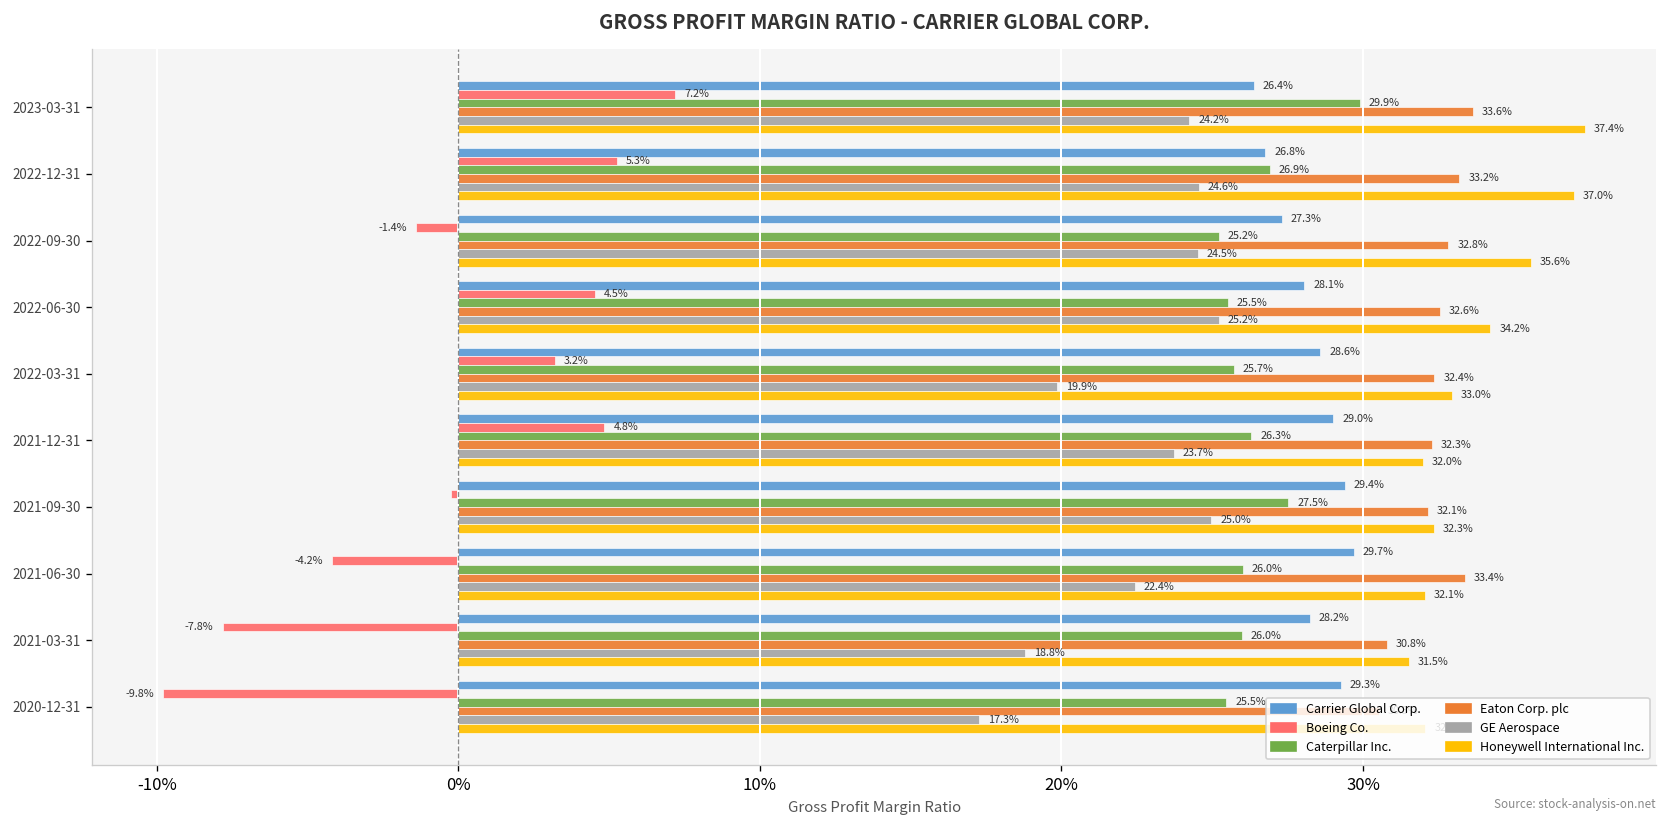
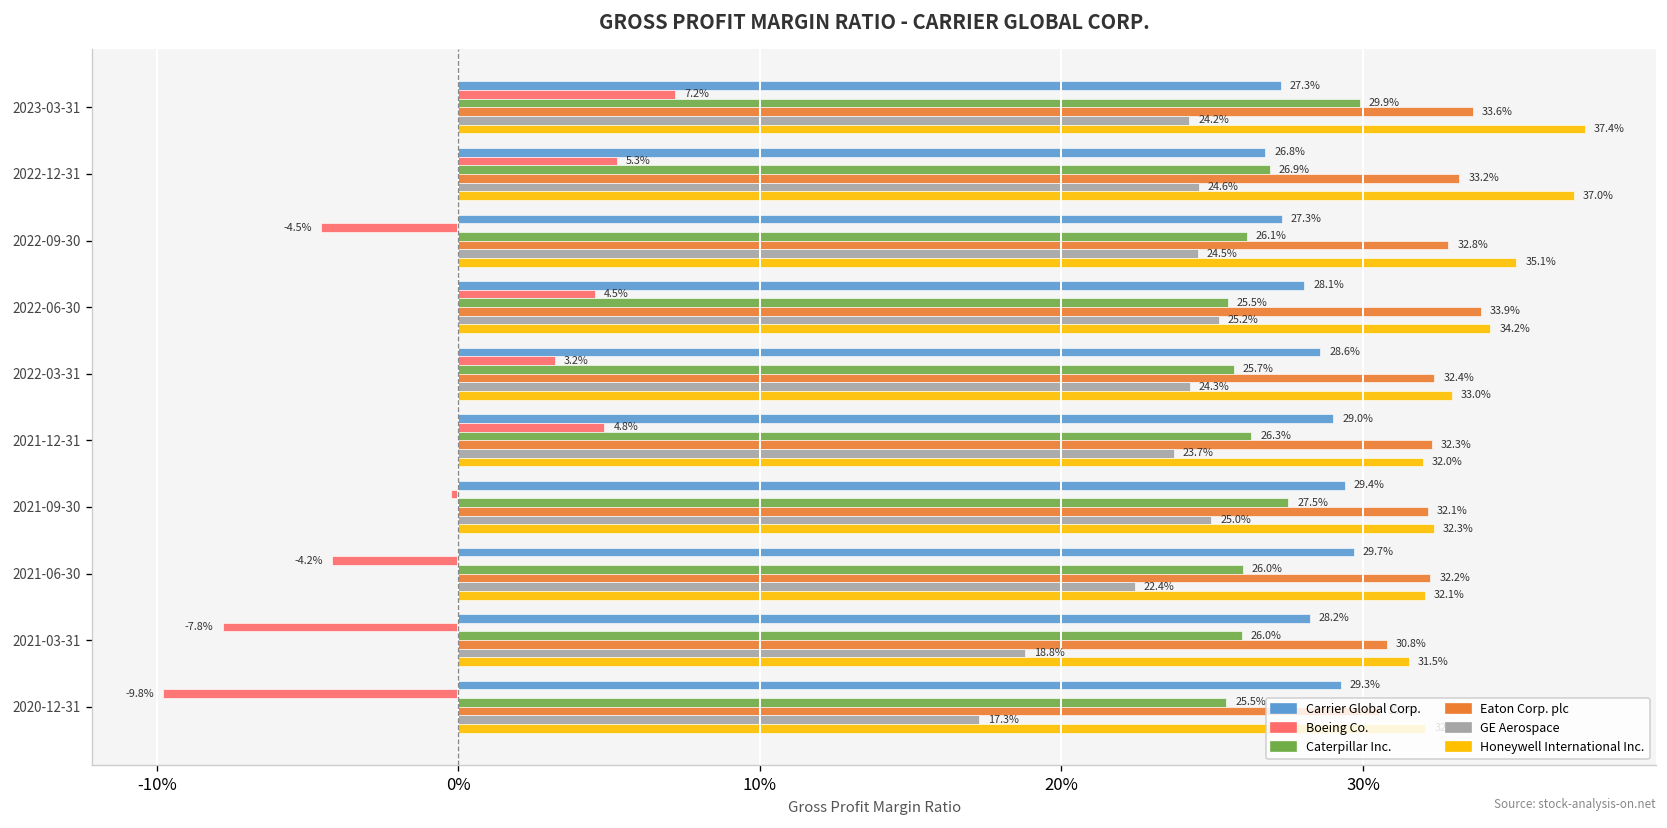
Carrier Global Corp., 2023-03-31: 26.4% -> 27.3%
Boeing Co., 2022-09-30: -1.4% -> -4.5%
Caterpillar Inc., 2022-09-30: 25.2% -> 26.1%
Honeywell International Inc., 2022-09-30: 35.6% -> 35.1%
Eaton Corp. plc, 2022-06-30: 32.6% -> 33.9%
GE Aerospace, 2022-03-31: 19.9% -> 24.3%
Eaton Corp. plc, 2021-06-30: 33.4% -> 32.2%
